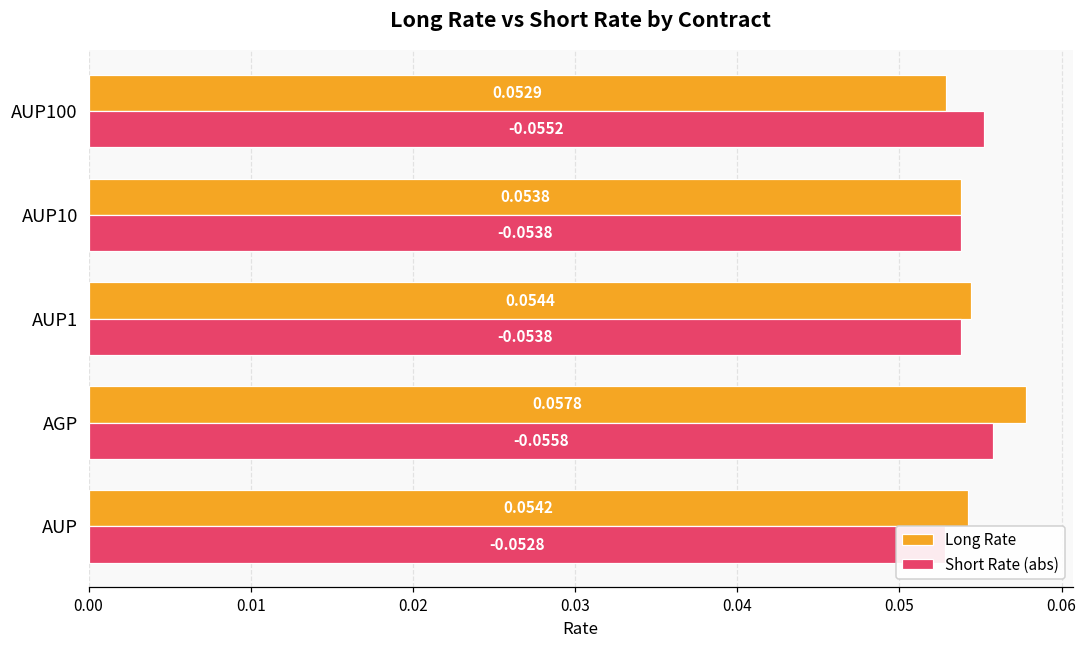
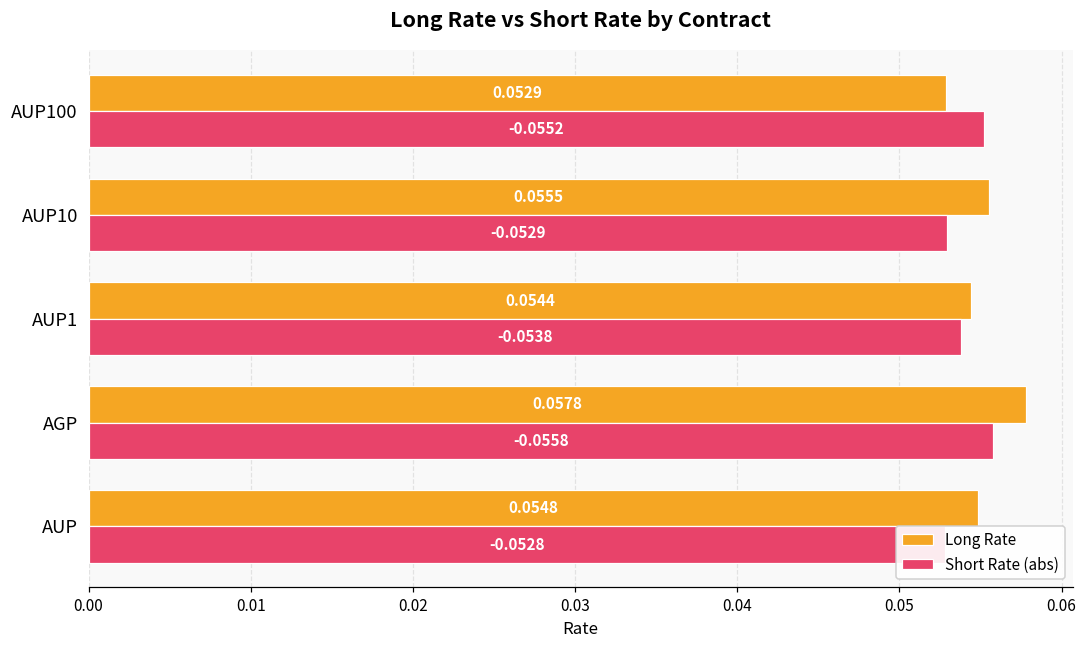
Long Rate, AUP10: 0.0538 -> 0.0555
Short Rate (abs), AUP10: -0.0538 -> -0.0529
Long Rate, AUP: 0.0542 -> 0.0548
